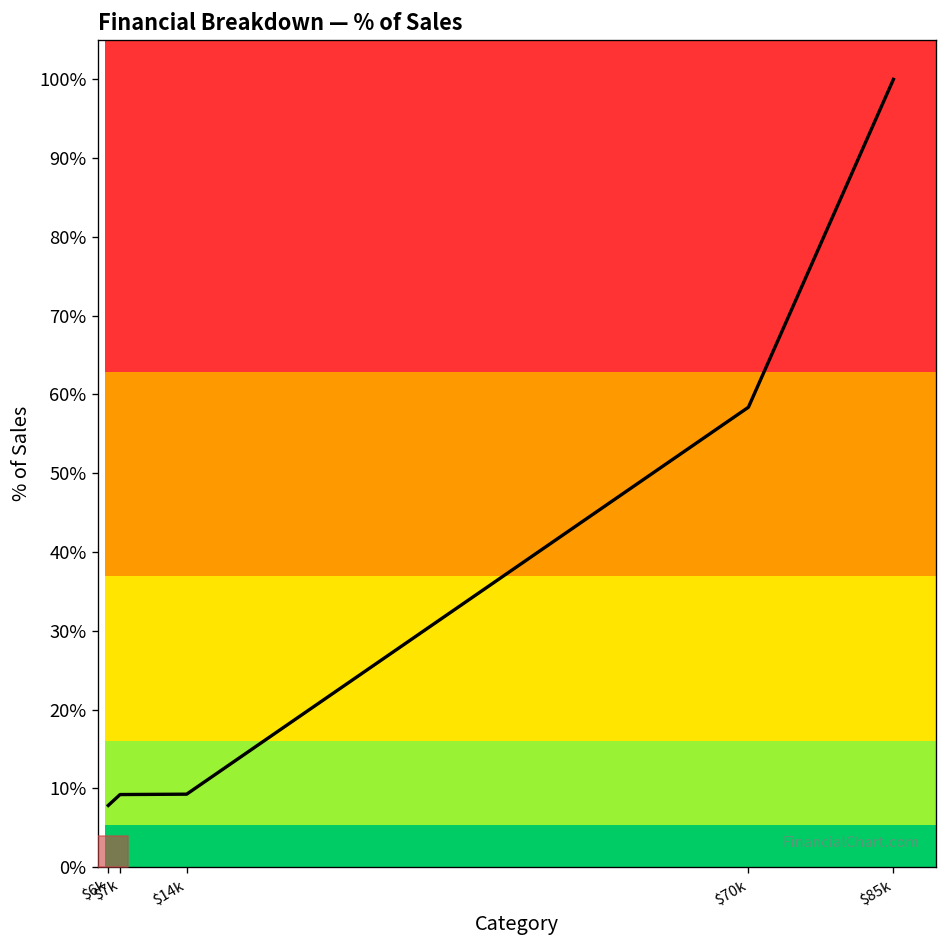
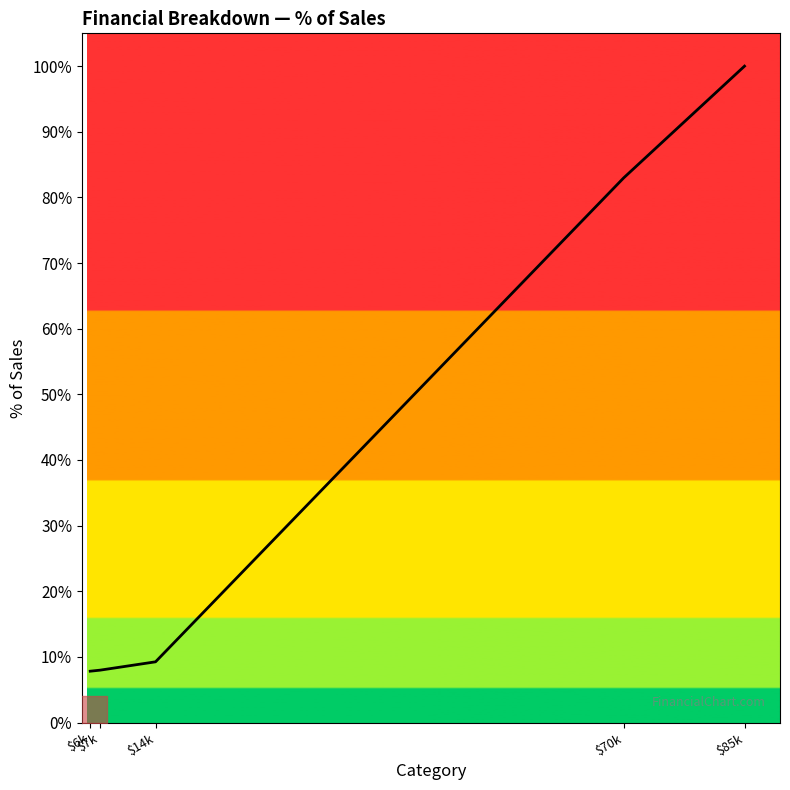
$7k: 9% -> 8%
$70k: 58% -> 83%
